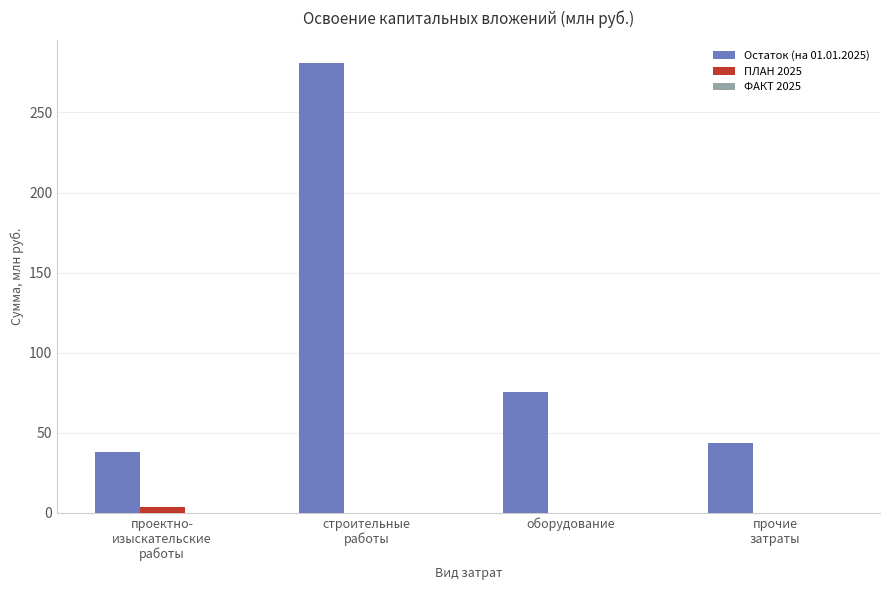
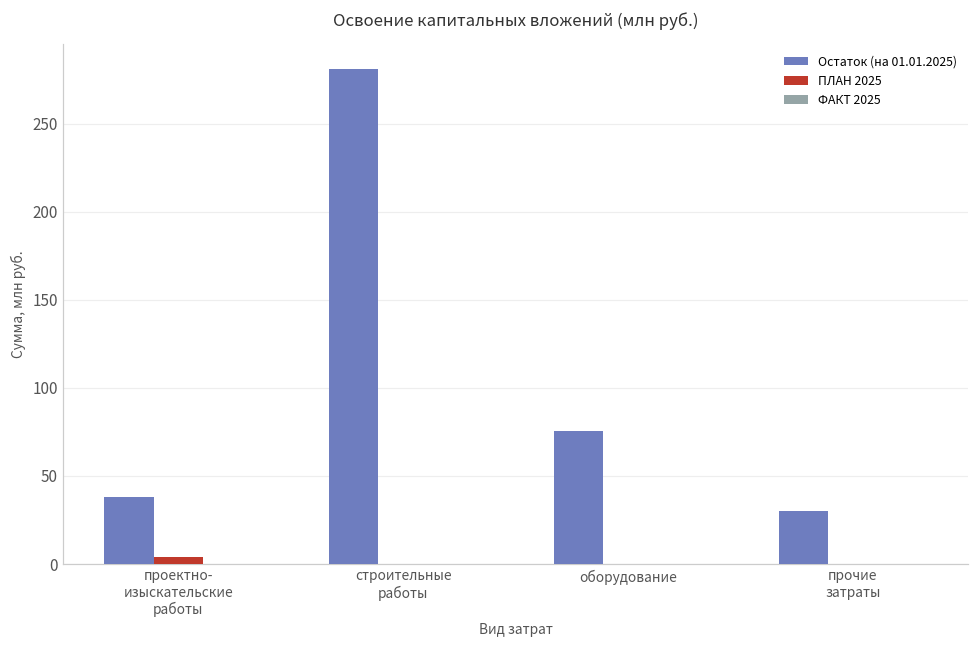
Остаток (на 01.01.2025), прочие затраты: 44 -> 30
